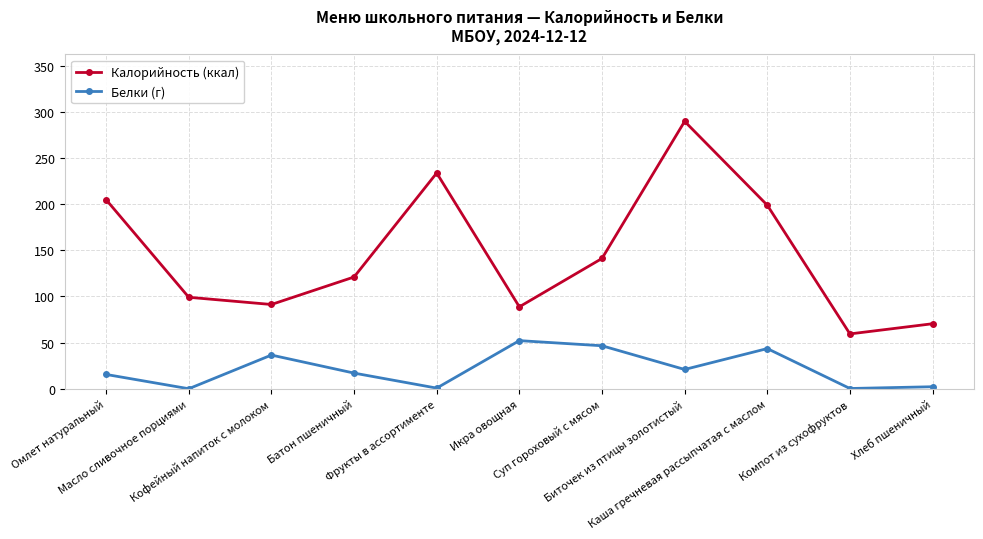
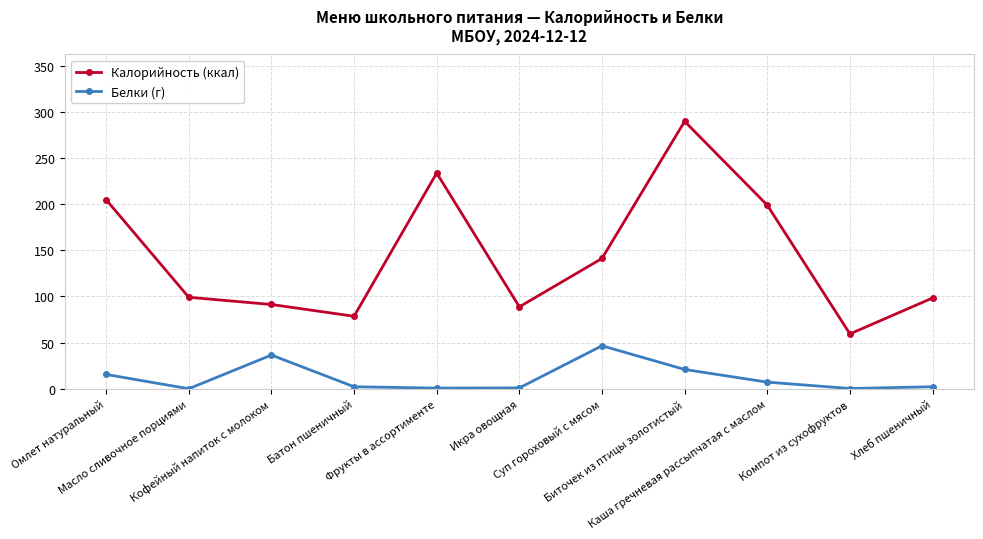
Калорийность (ккал), Батон пшеничный: 120 -> 80
Белки (г), Батон пшеничный: 20 -> 0
Белки (г), Икра овощная: 50 -> 0
Белки (г), Каша гречневая рассыпчатая с маслом: 40 -> 10
Калорийность (ккал), Хлеб пшеничный: 70 -> 100
